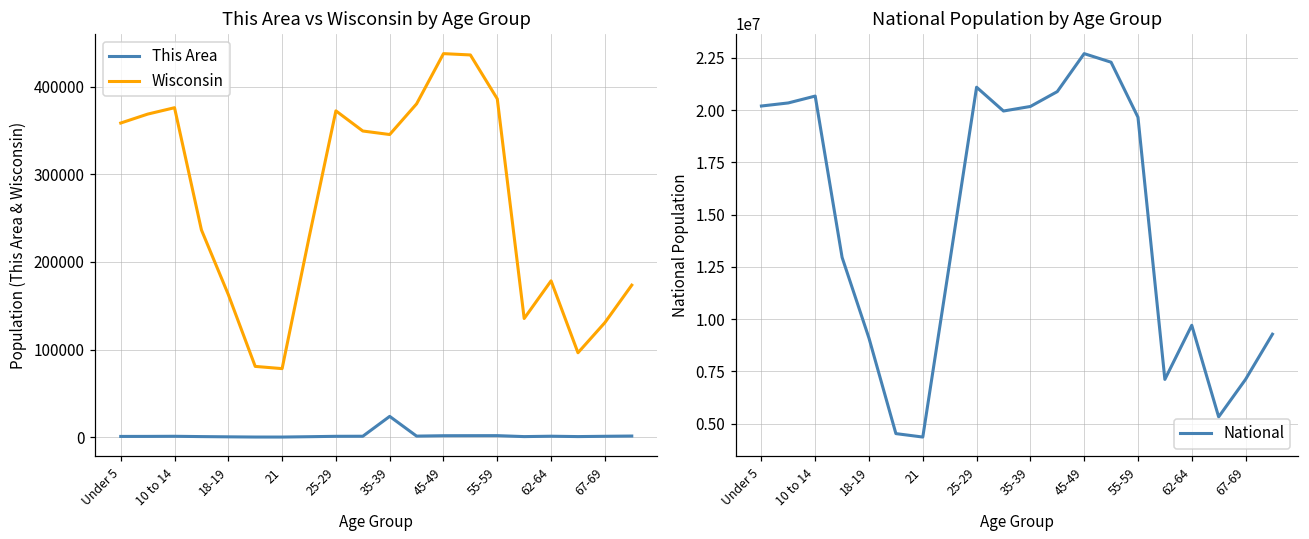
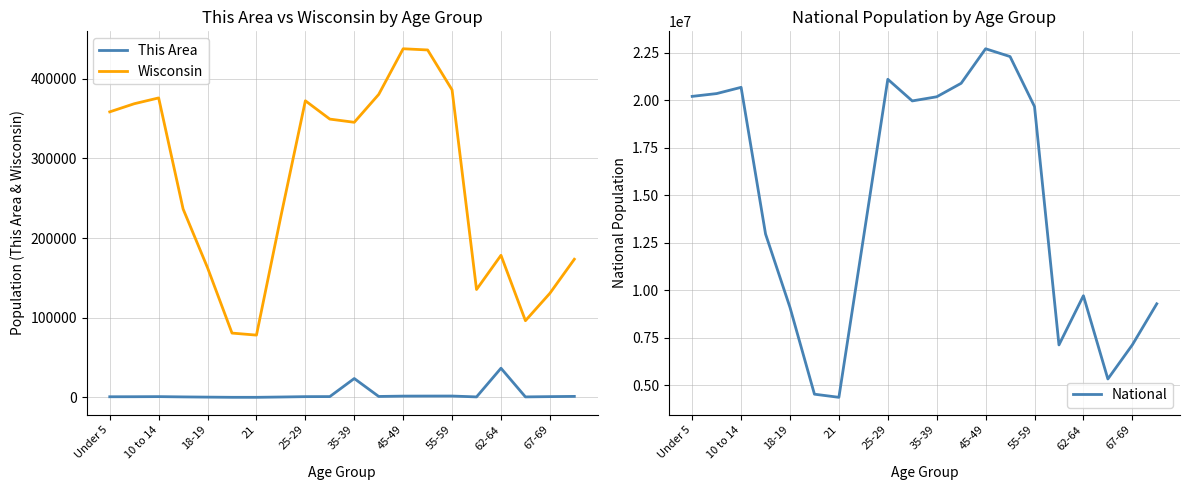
This Area vs Wisconsin by Age Group, This Area, 62-64: 0 -> 40000
